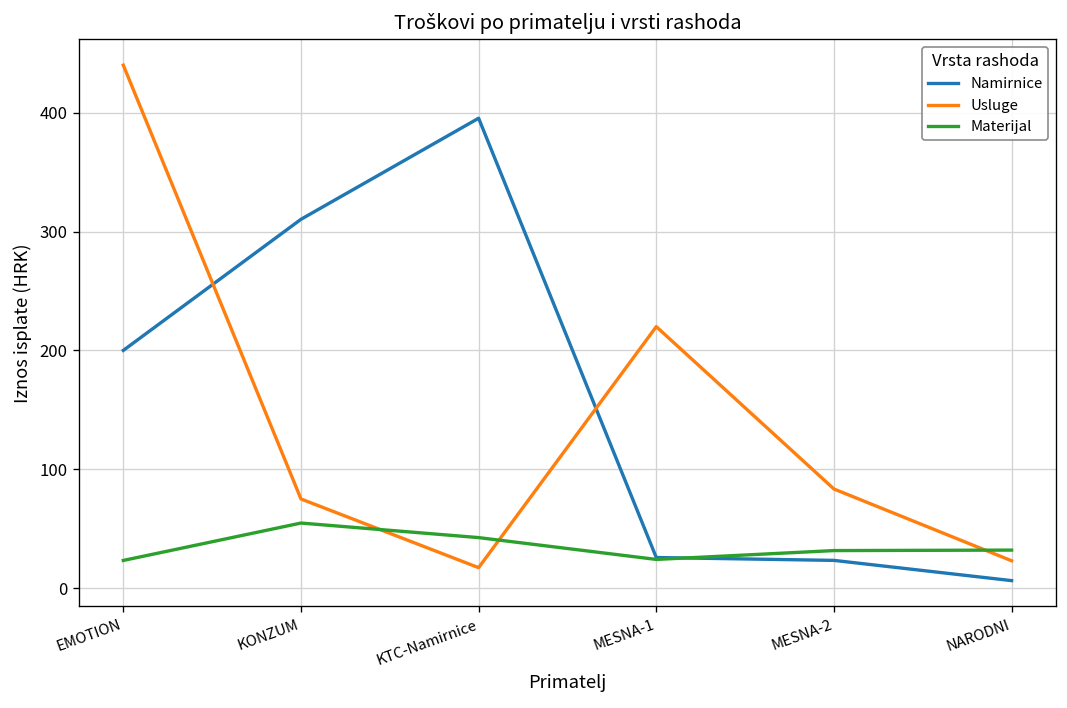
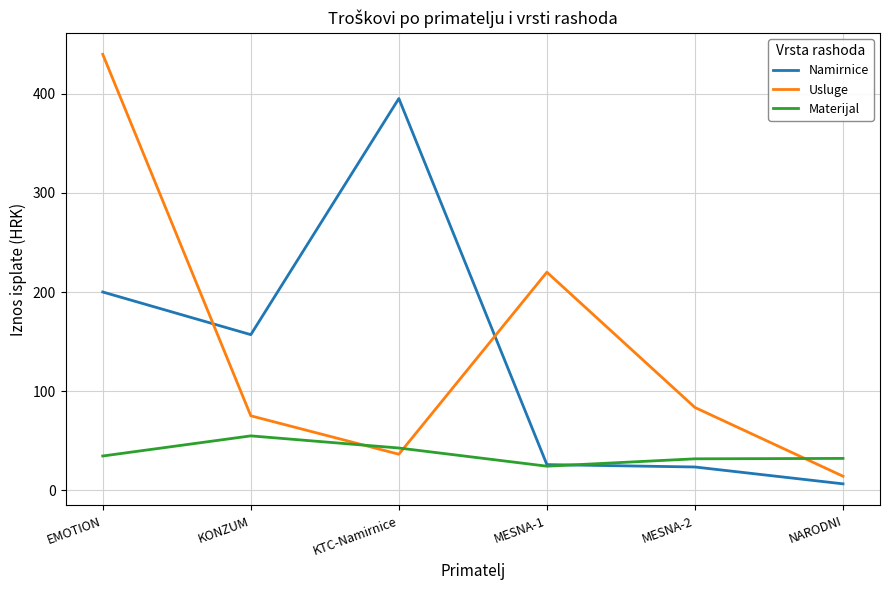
Materijal, EMOTION: 20 -> 30
Namirnice, KONZUM: 310 -> 160
Usluge, KTC-Namirnice: 20 -> 40
Usluge, NARODNI: 20 -> 10
